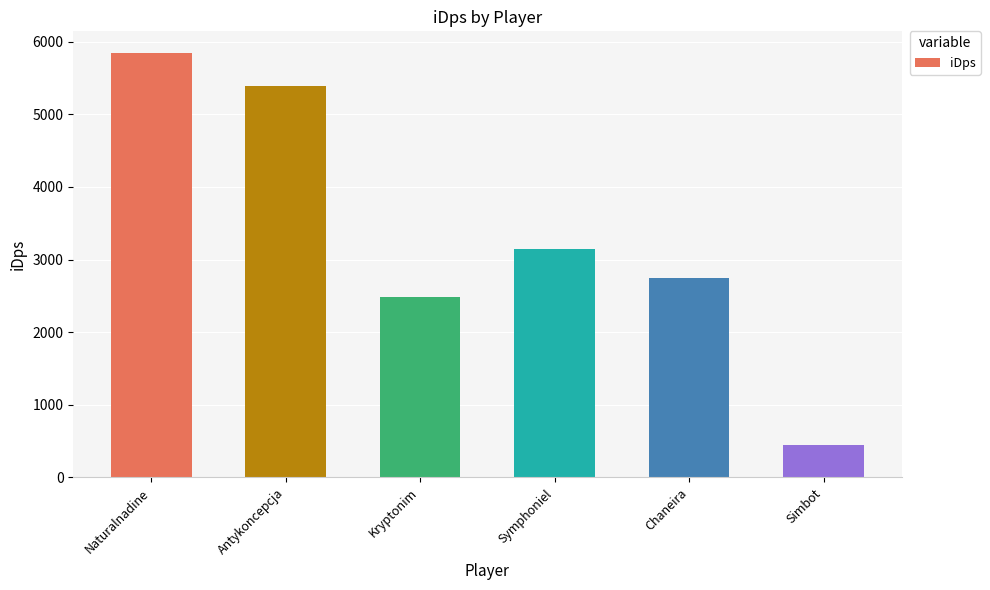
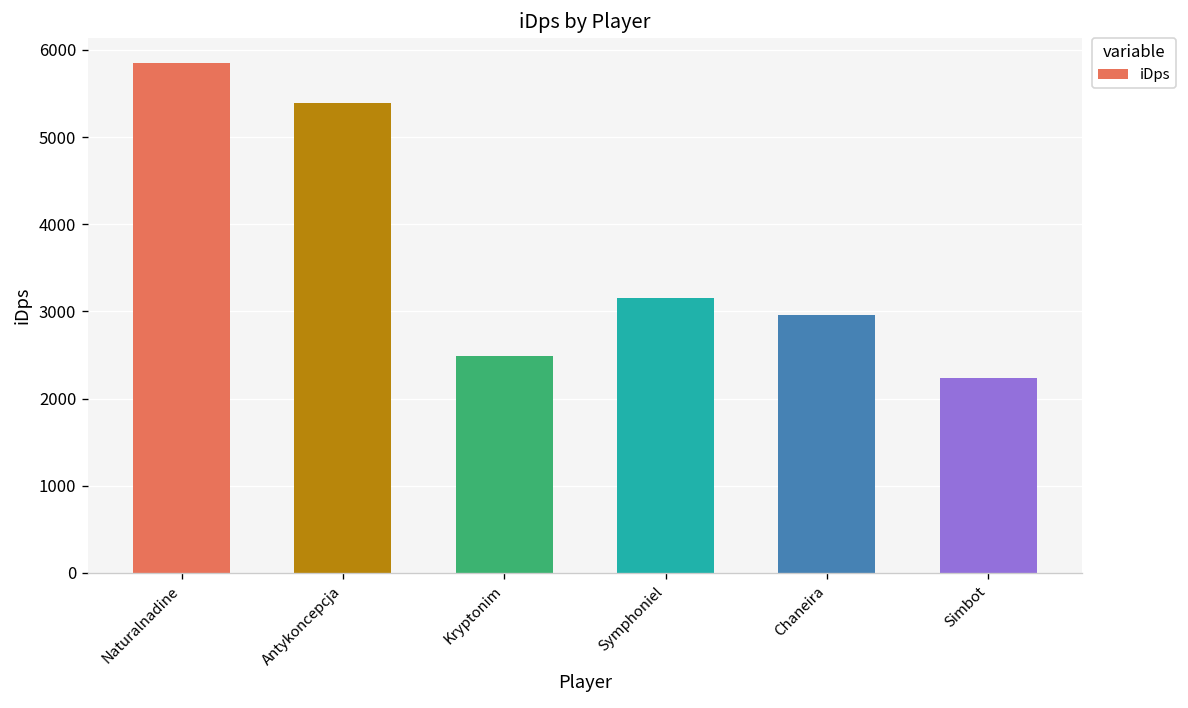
Chaneira: 2700 -> 3000
Simbot: 500 -> 2200
